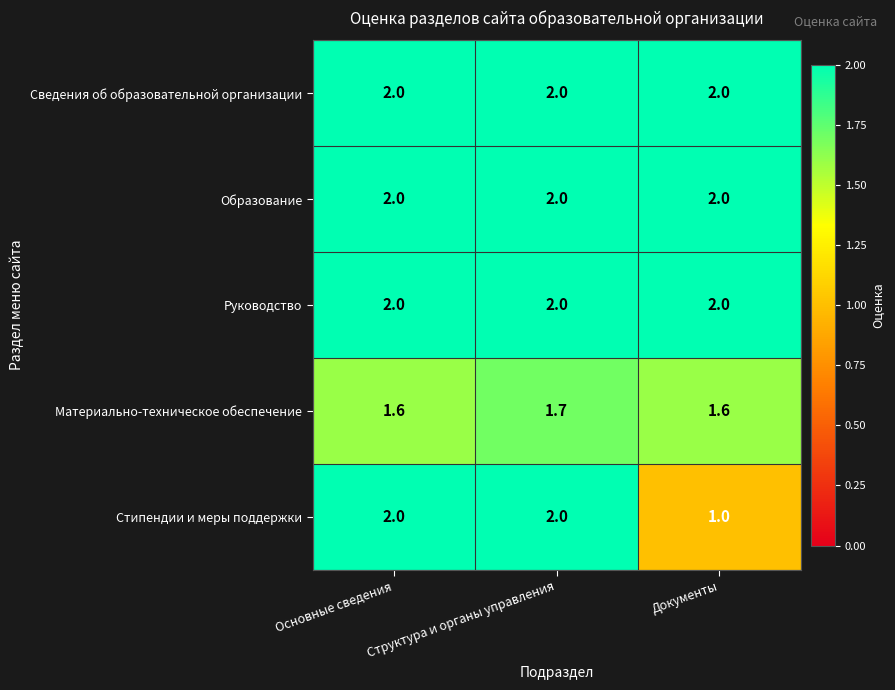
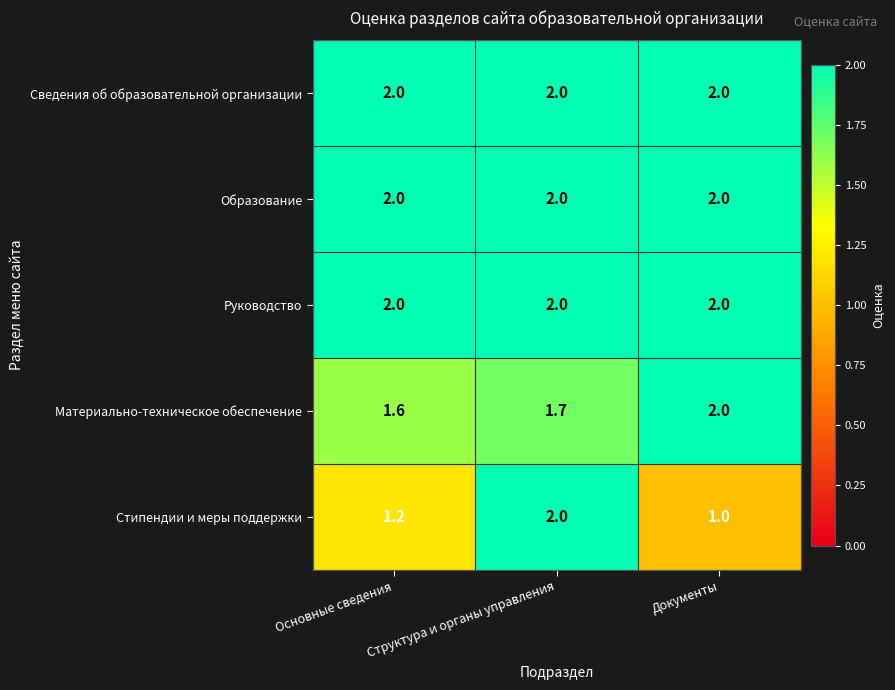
Материально-техническое обеспечение, Документы: 1.6 -> 2.0
Стипендии и меры поддержки, Основные сведения: 2.0 -> 1.2
